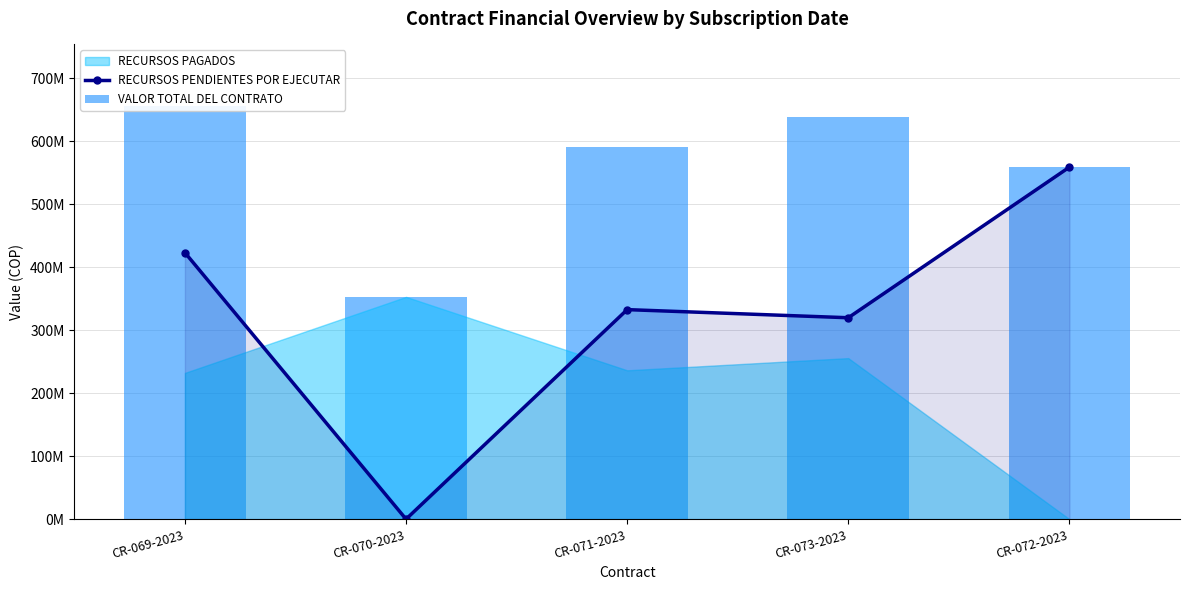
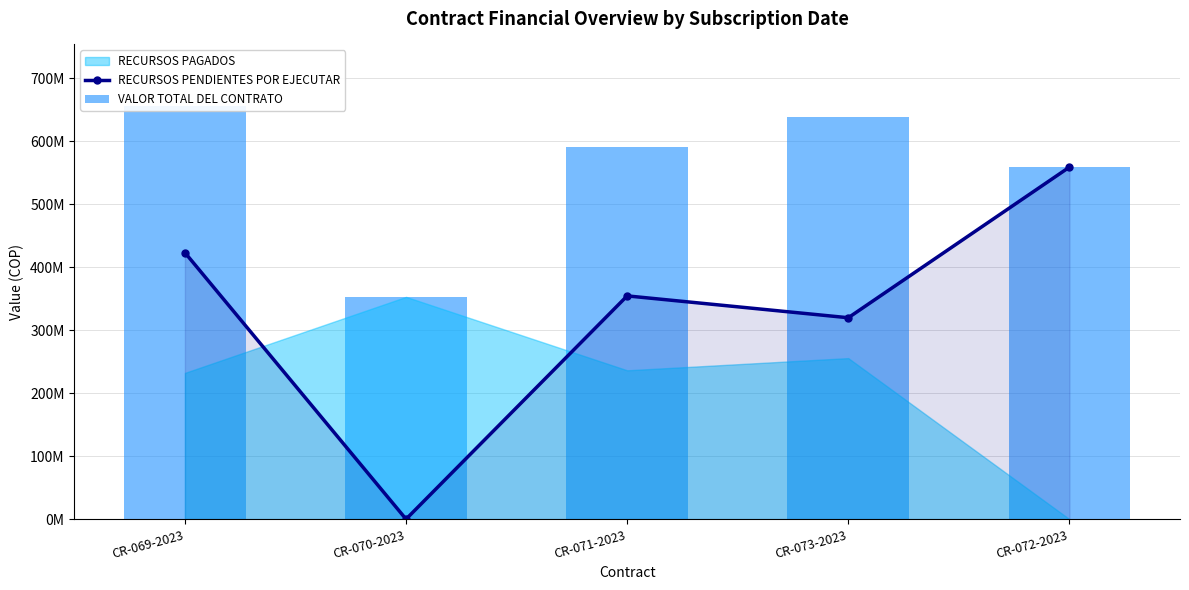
RECURSOS PENDIENTES POR EJECUTAR, CR-071-2023: 330000000 -> 350000000
